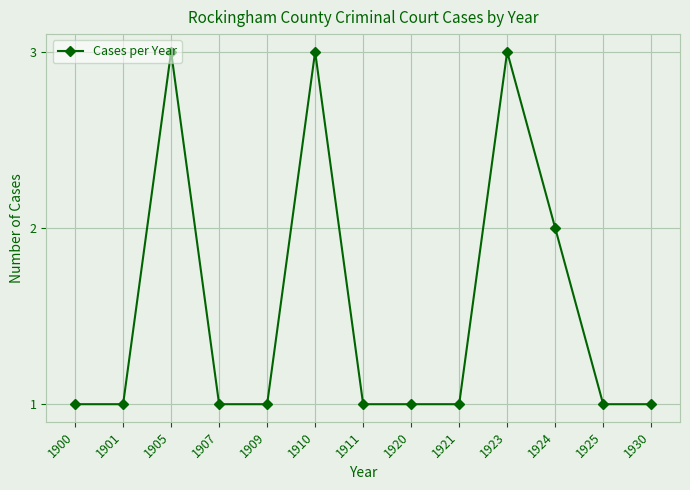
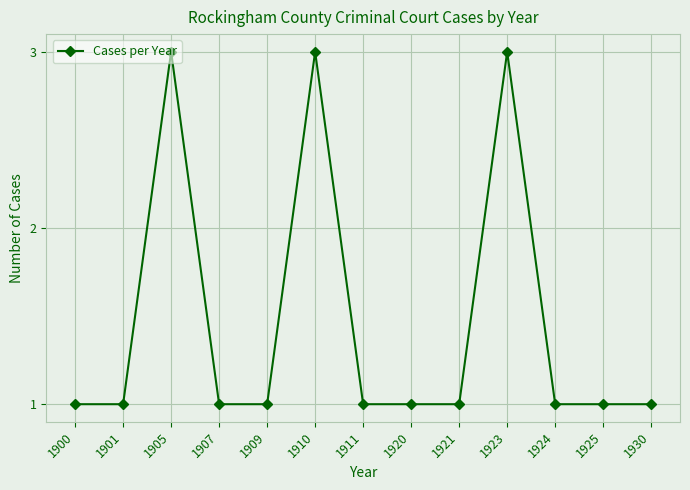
1924: 2 -> 1
